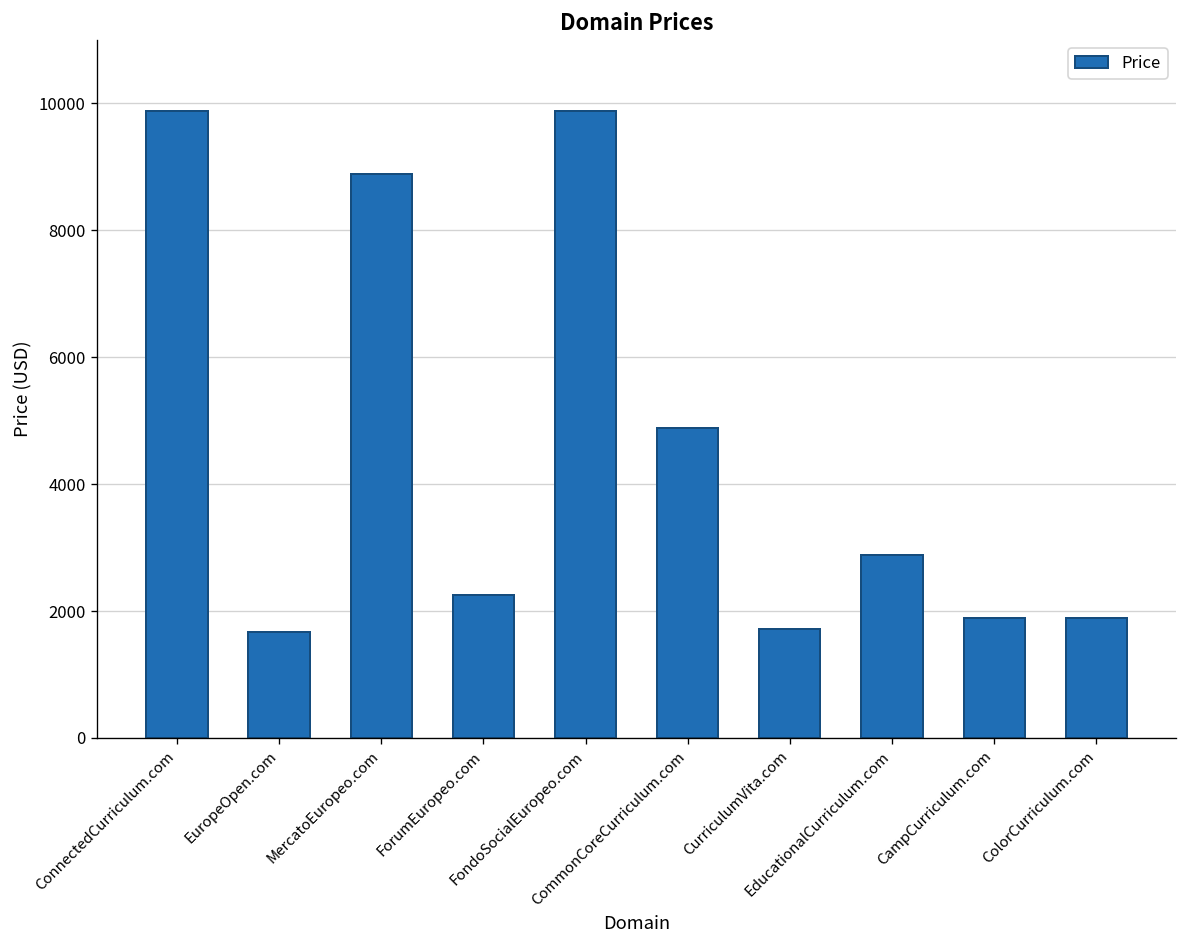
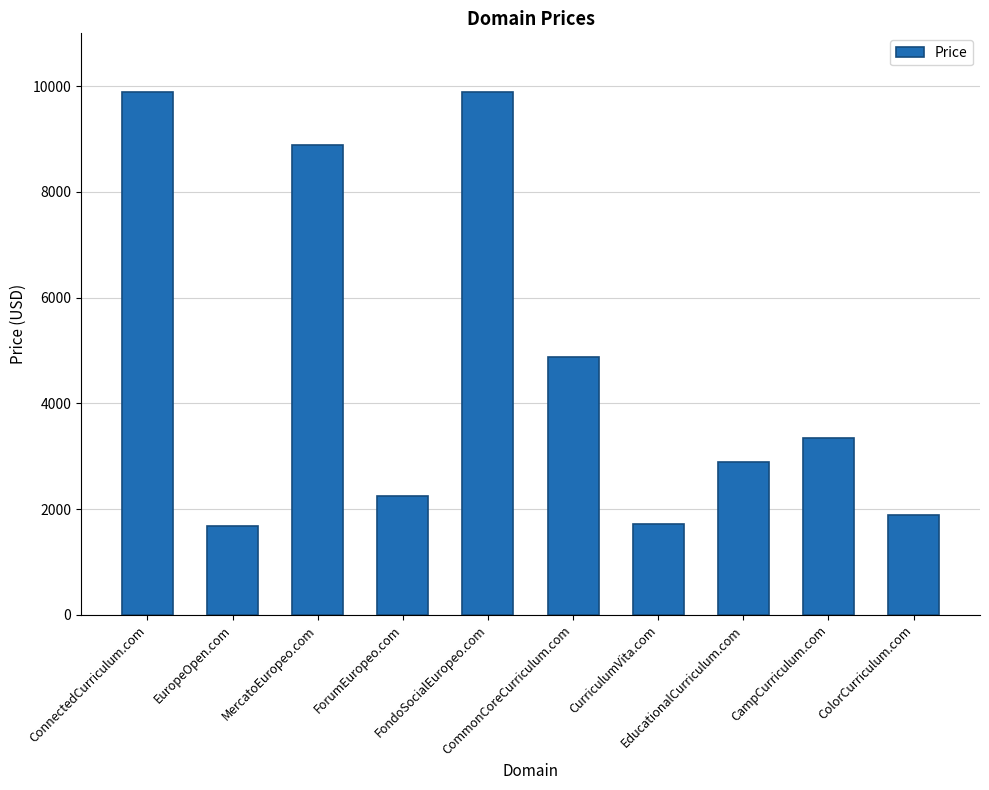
CampCurriculum.com: 1900 -> 3300
